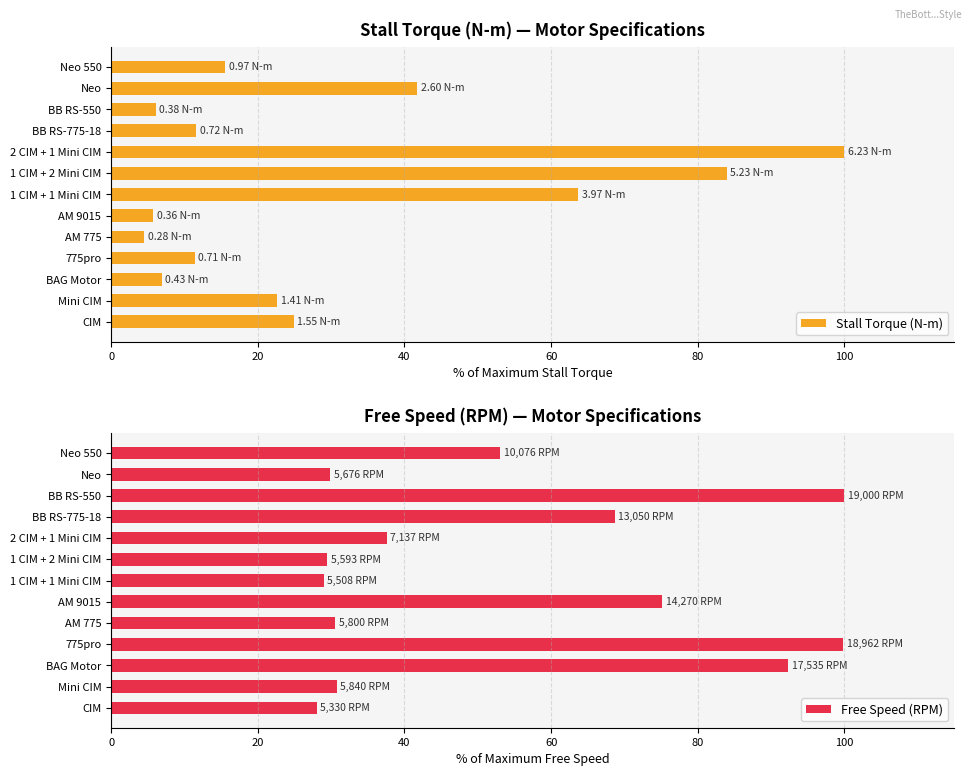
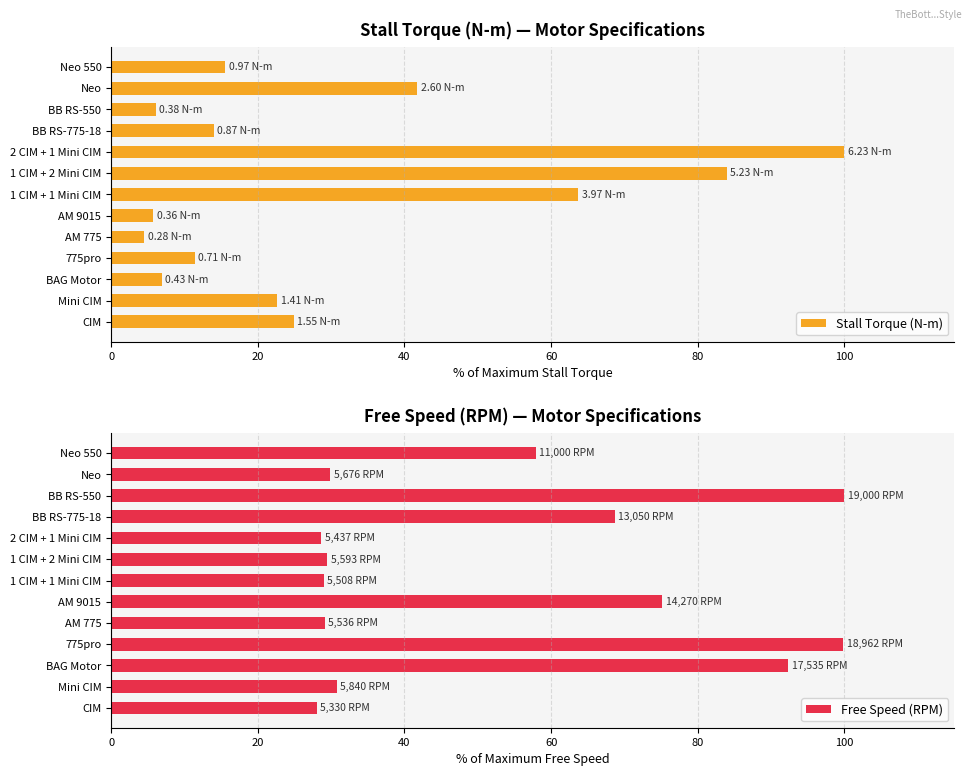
Stall Torque (N-m) — Motor Specifications, BB RS-775-18: 0.72 -> 0.87
Free Speed (RPM) — Motor Specifications, Neo 550: 10,076 -> 11,000
Free Speed (RPM) — Motor Specifications, 2 CIM + 1 Mini CIM: 7,137 -> 5,437
Free Speed (RPM) — Motor Specifications, AM 775: 5,800 -> 5,536
